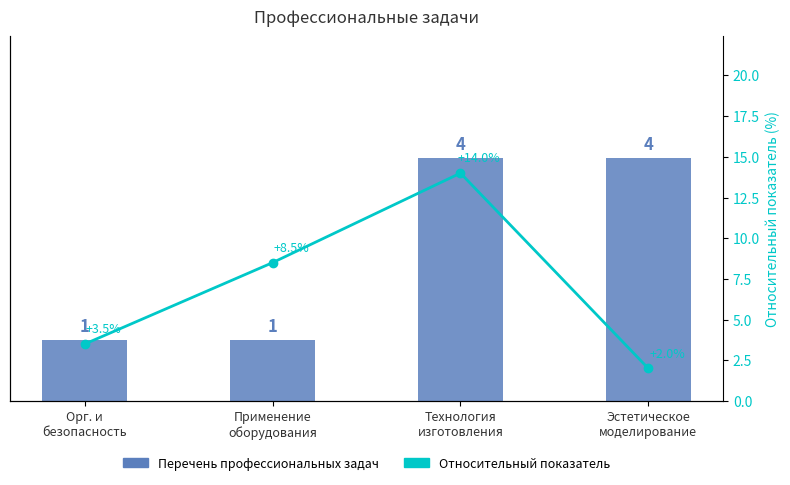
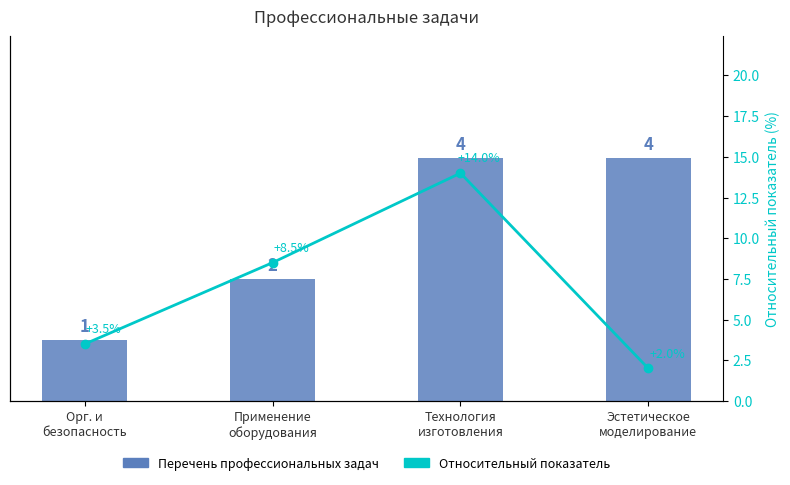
Перечень профессиональных задач, Применение оборудования: 1 -> 2
